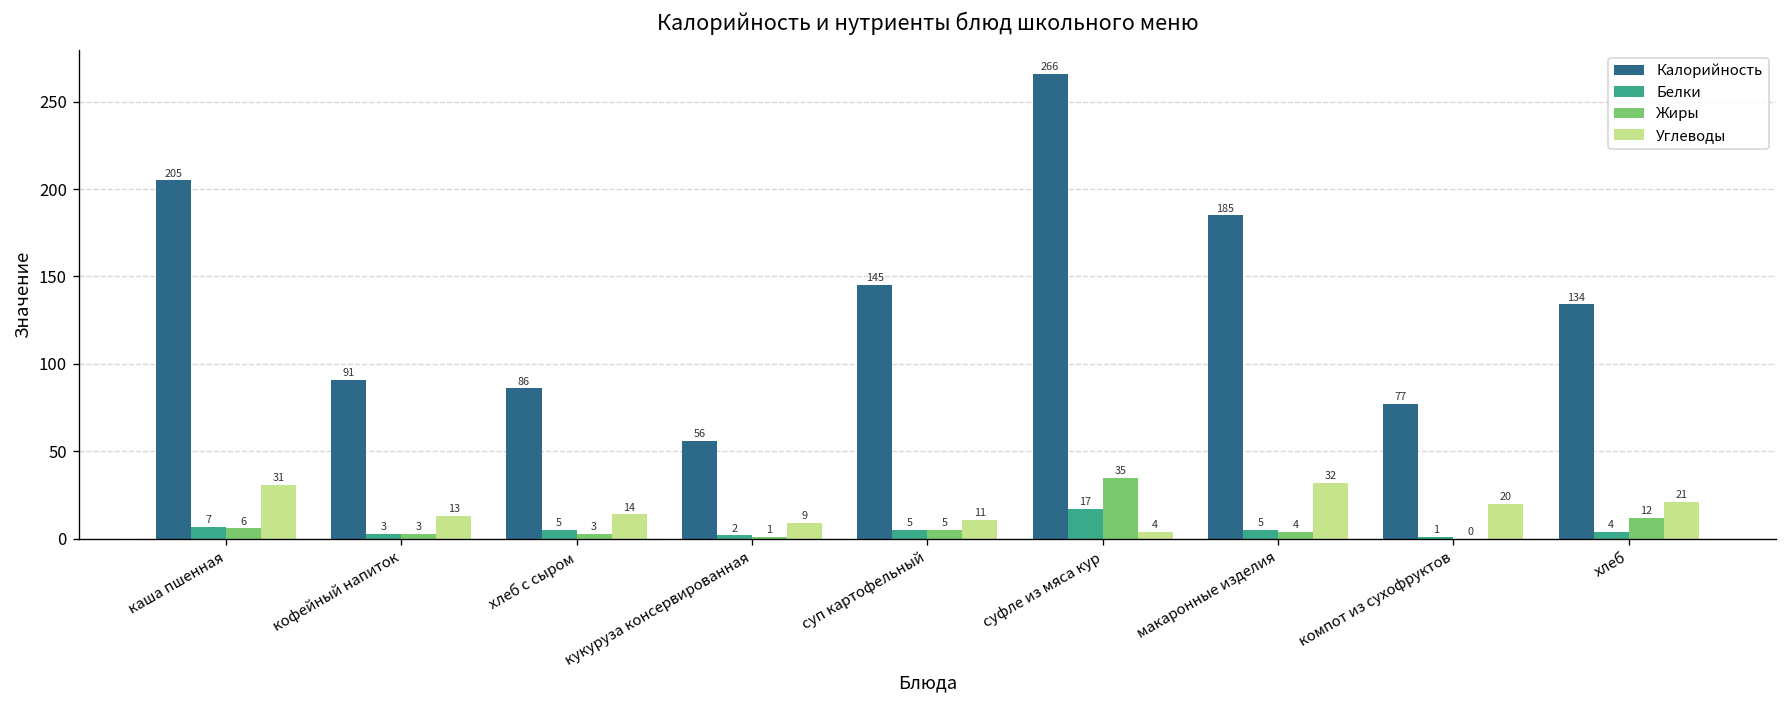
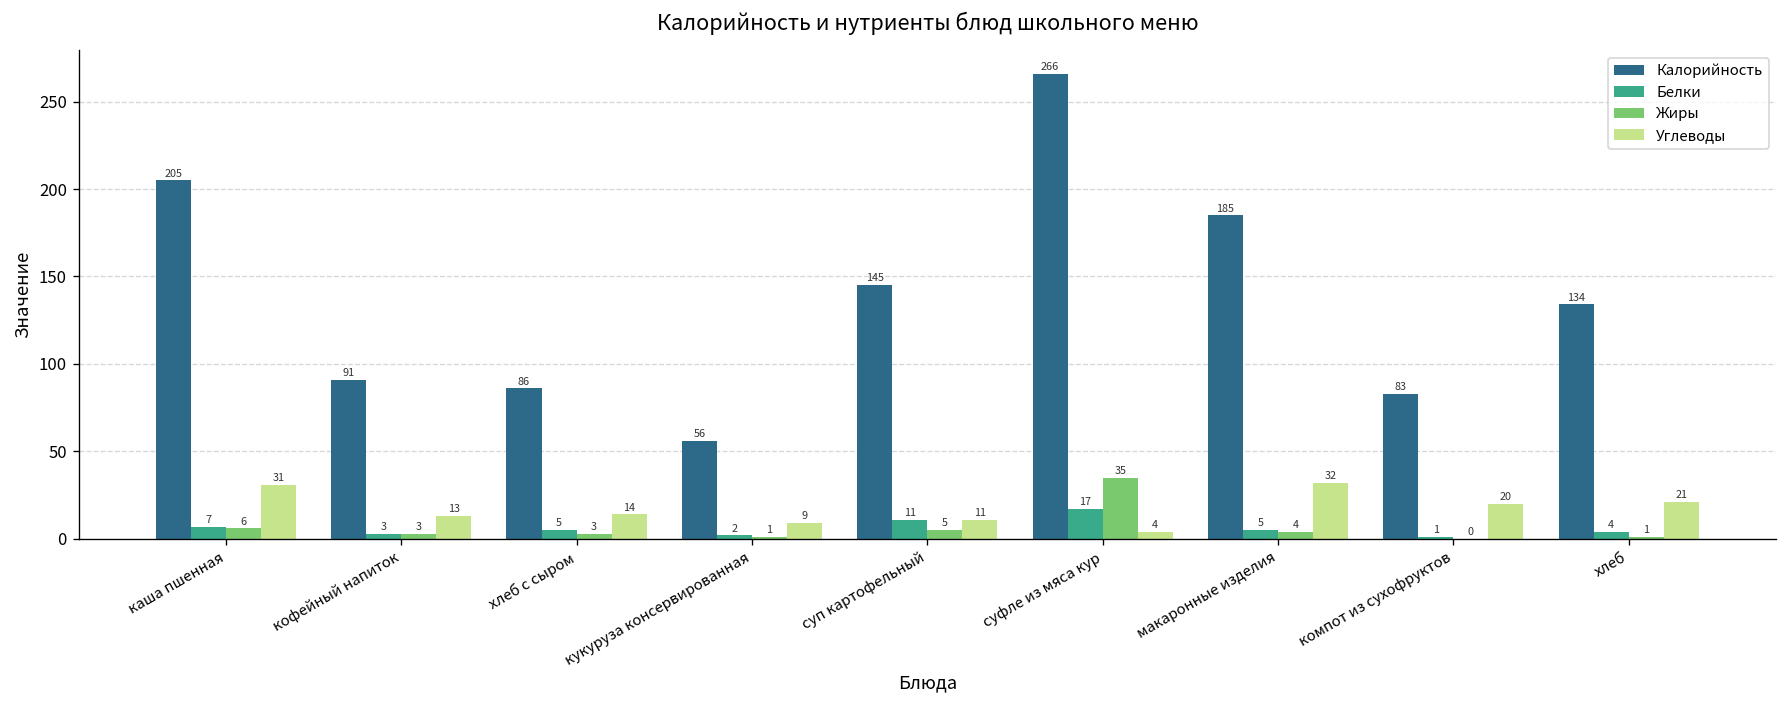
Белки, суп картофельный: 5 -> 11
Калорийность, компот из сухофруктов: 77 -> 83
Жиры, хлеб: 12 -> 1
